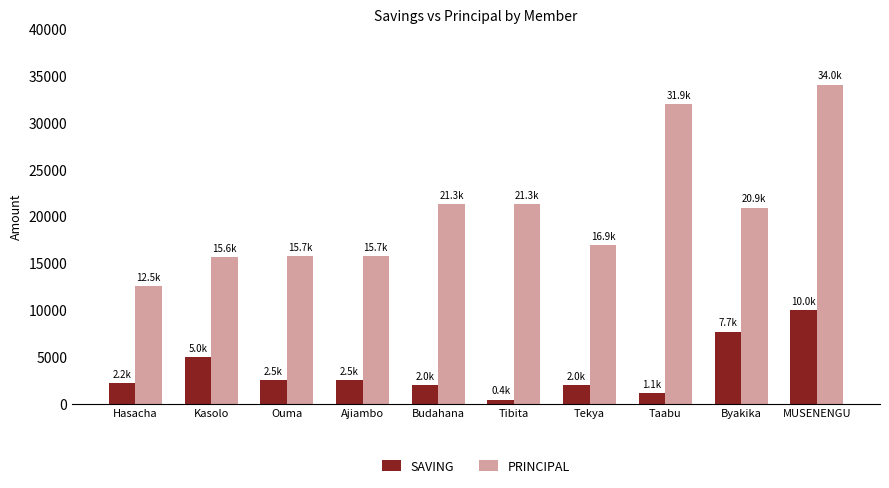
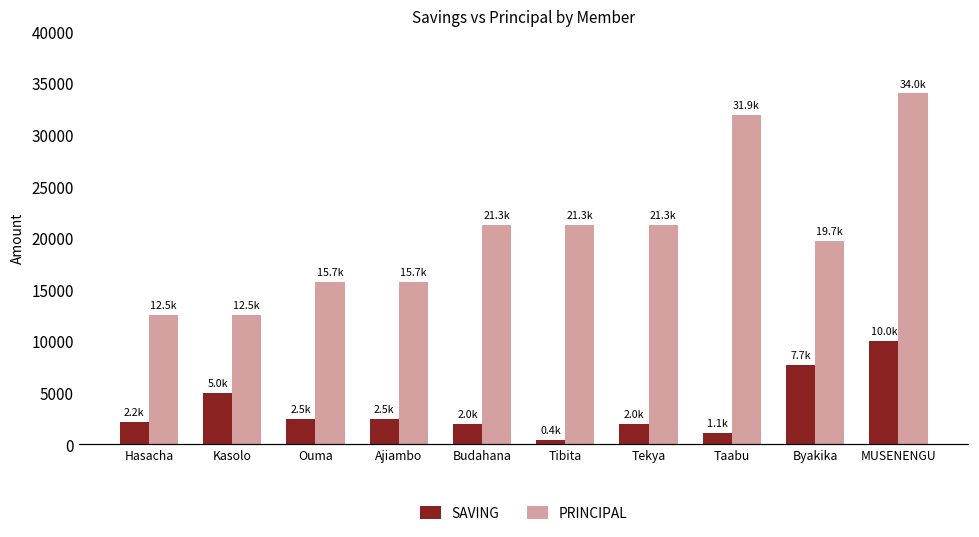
PRINCIPAL, Kasolo: 15.6k -> 12.5k
PRINCIPAL, Tekya: 16.9k -> 21.3k
PRINCIPAL, Byakika: 20.9k -> 19.7k
